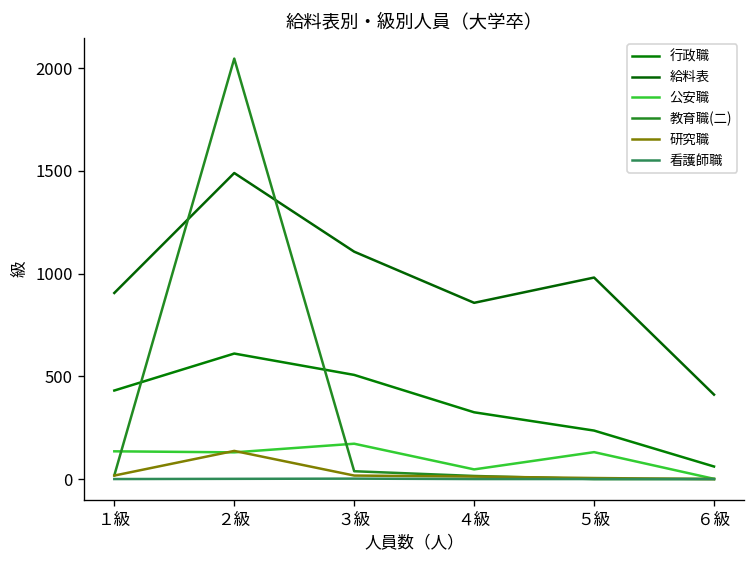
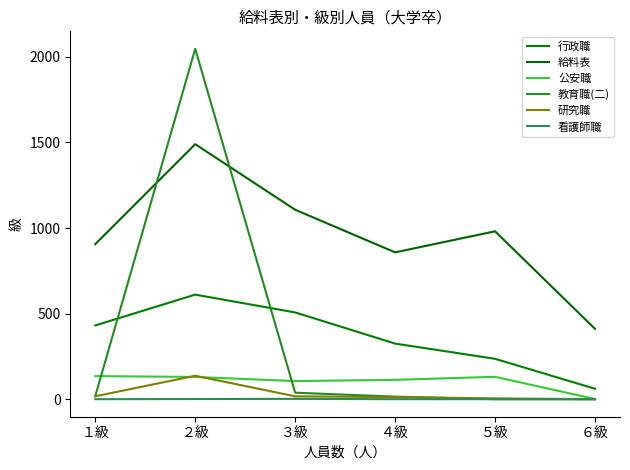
公安職, ３級: 170 -> 110
公安職, ４級: 50 -> 110
